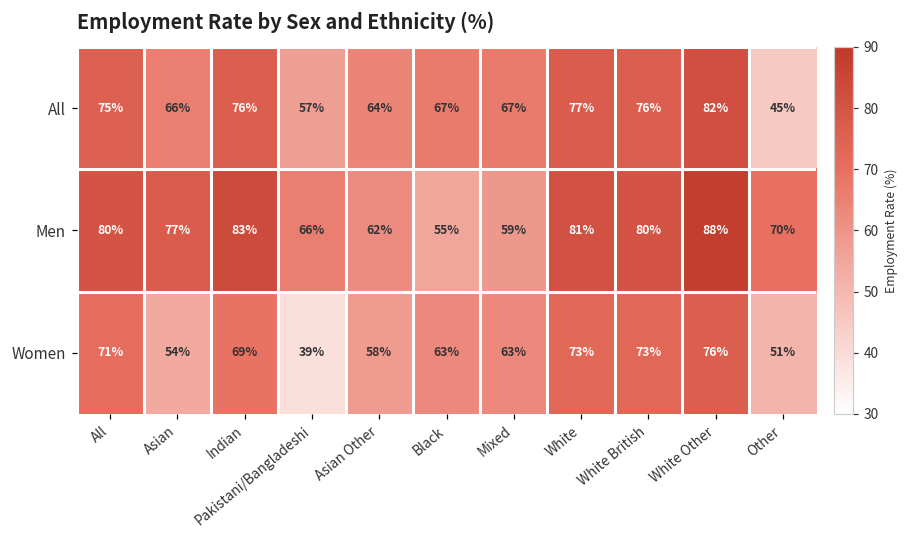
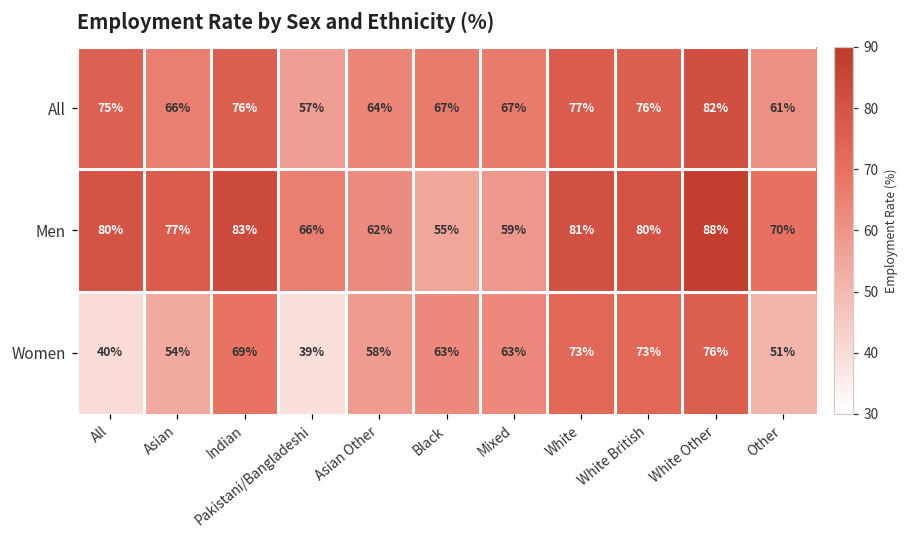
All, Other: 45% -> 61%
Women, All: 71% -> 40%
